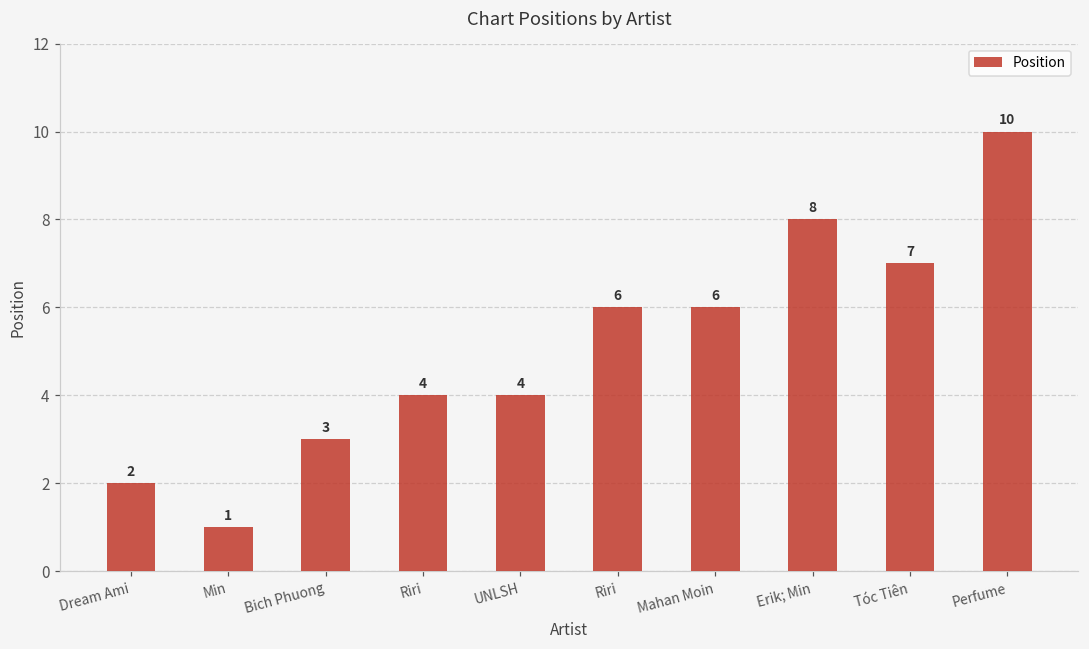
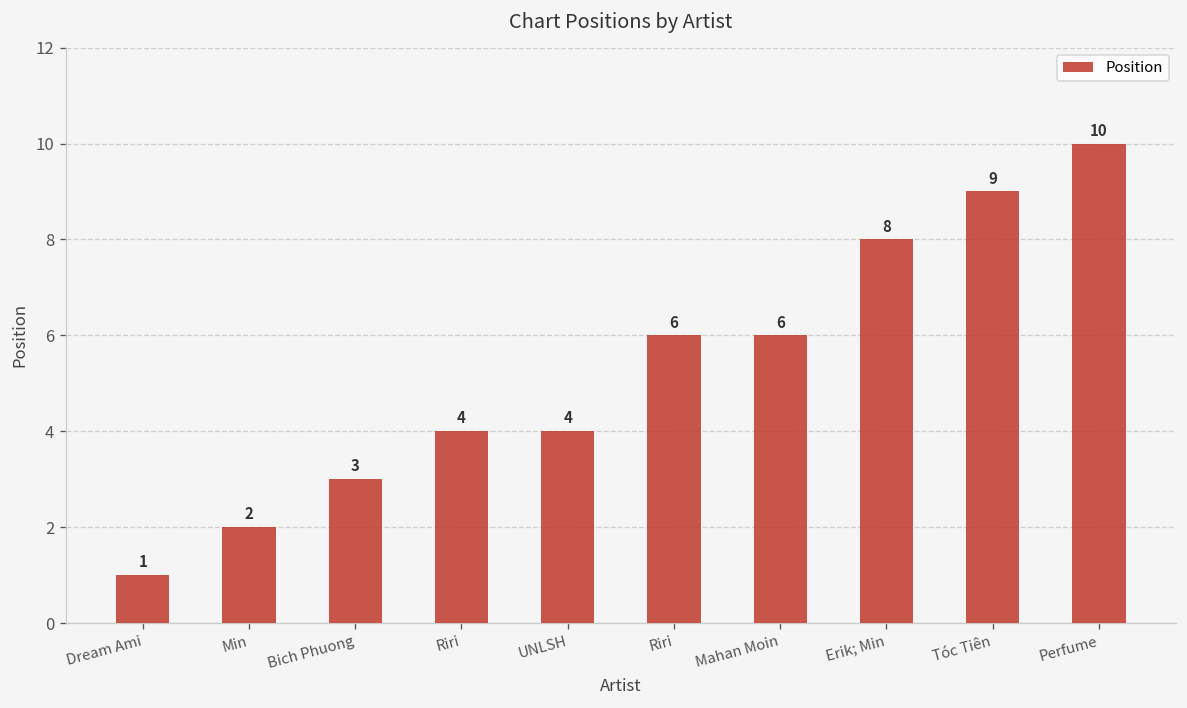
Dream Ami: 2 -> 1
Min: 1 -> 2
Tóc Tiên: 7 -> 9
